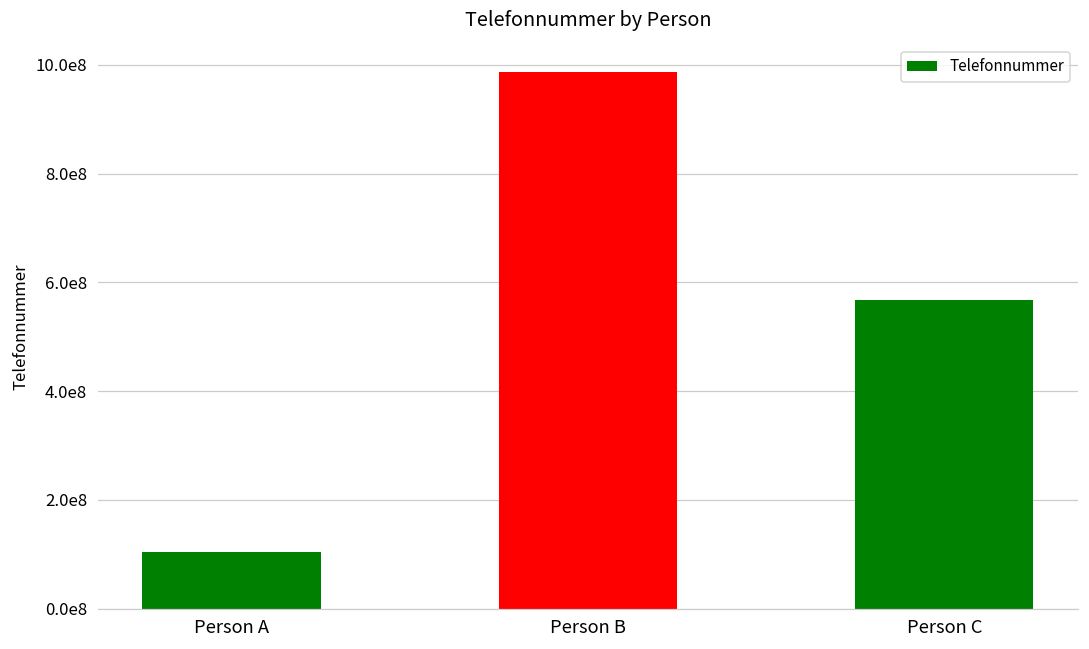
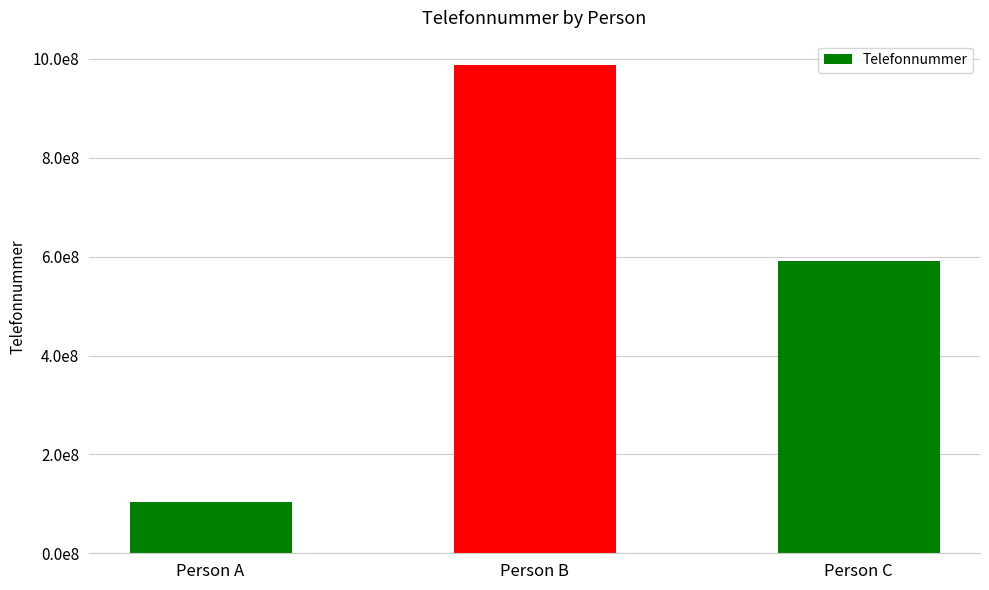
Person C: 570000000 -> 590000000
